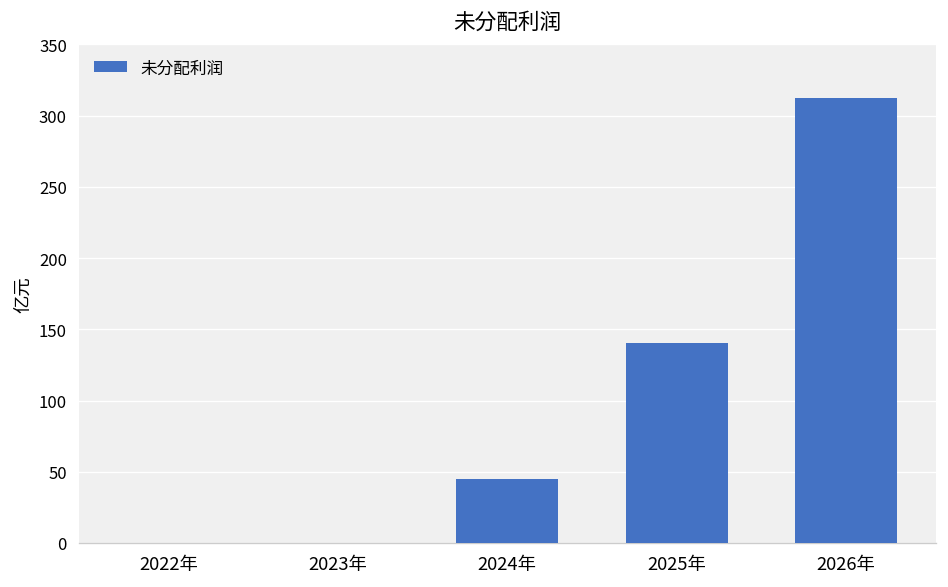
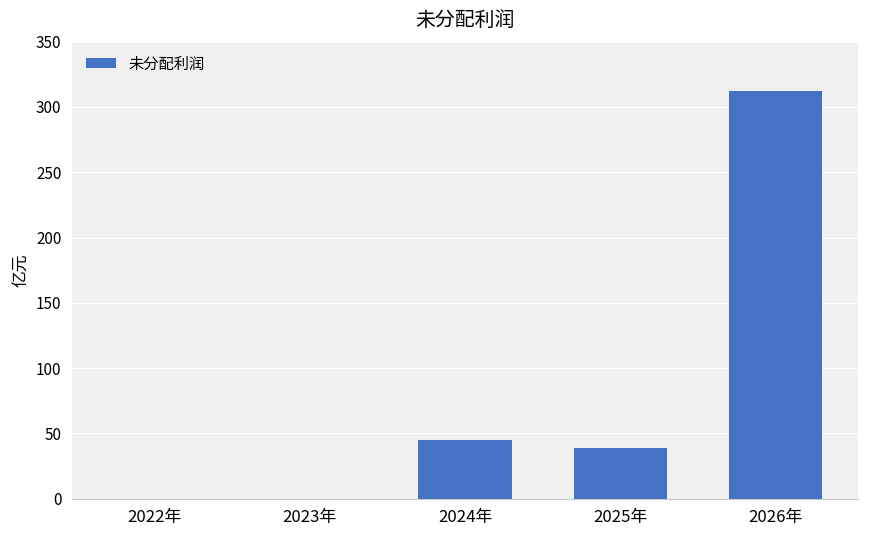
2025年: 141 -> 39
